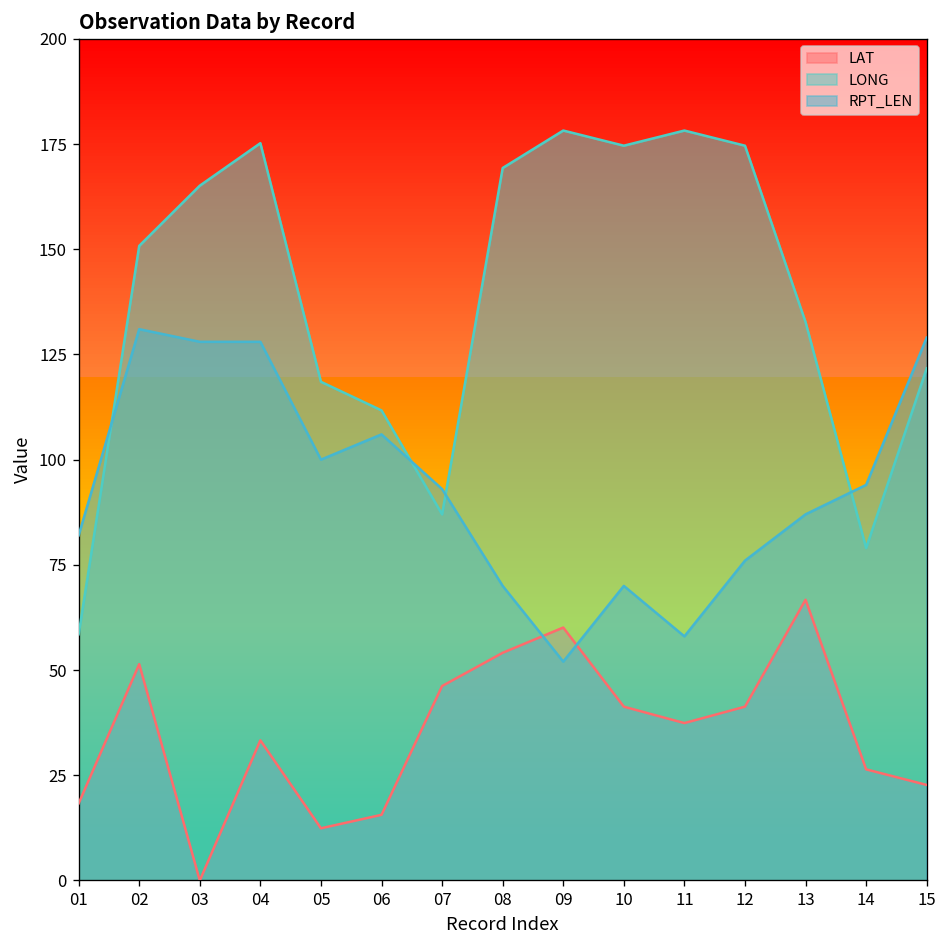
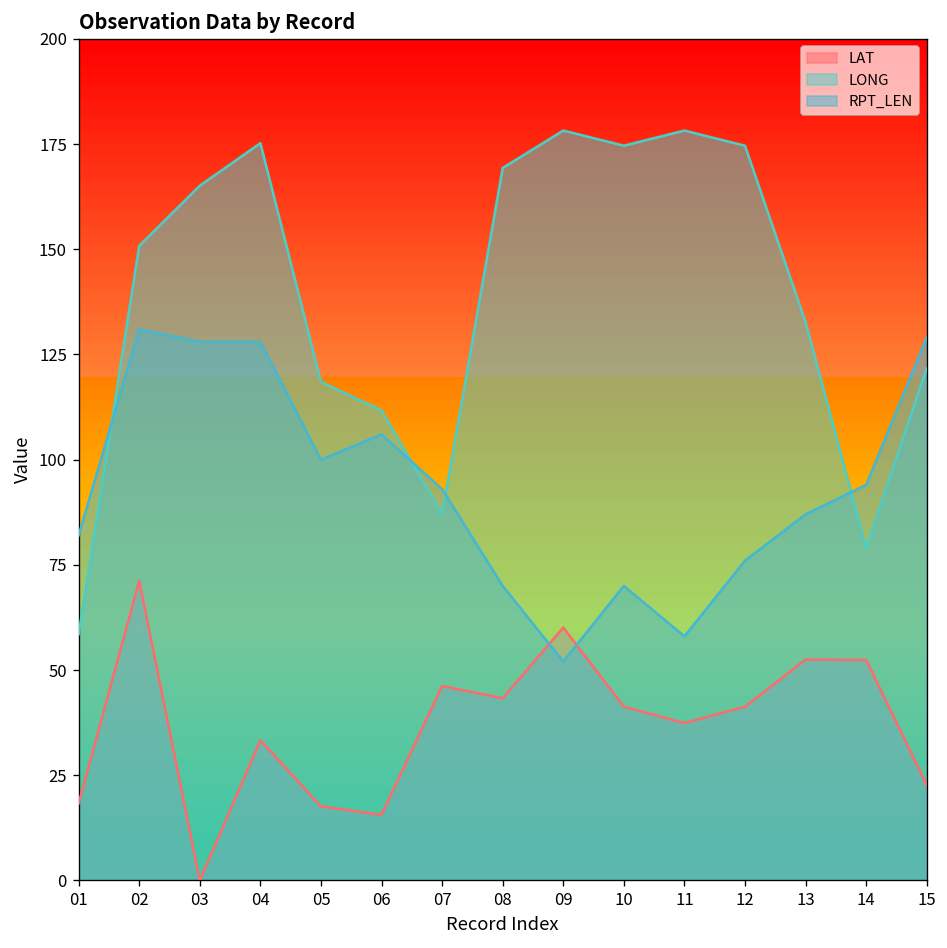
LAT, 02: 51 -> 71
LAT, 05: 12 -> 18
LAT, 08: 54 -> 43
LAT, 13: 67 -> 53
LAT, 14: 26 -> 52
